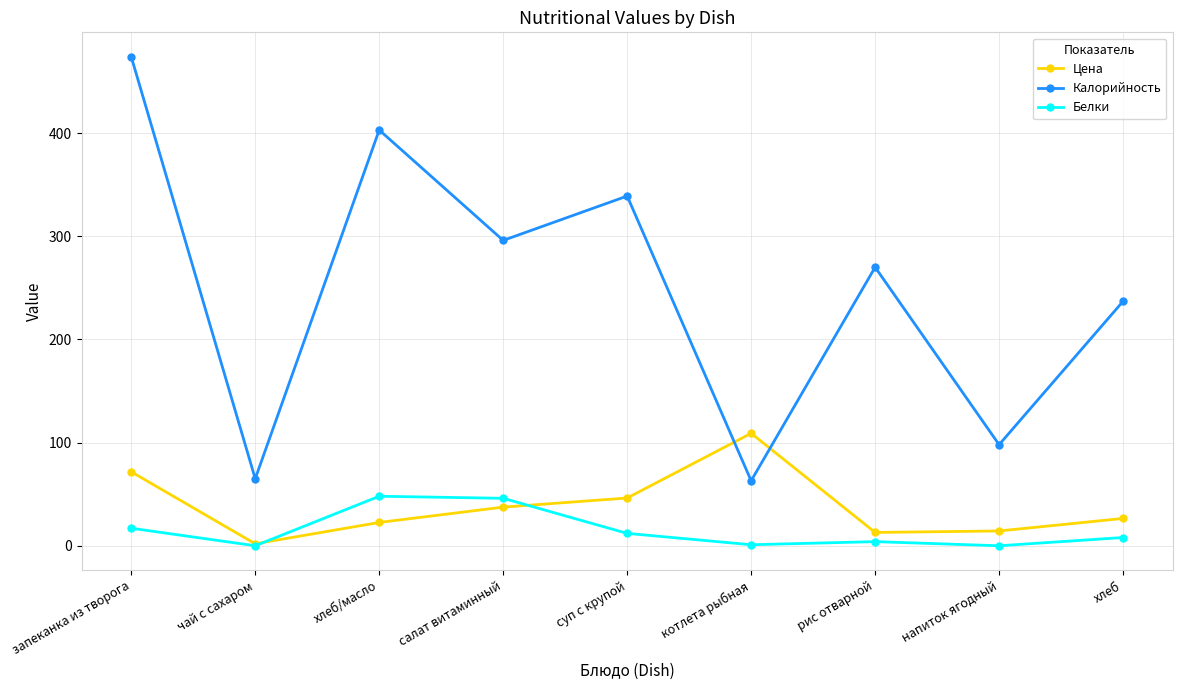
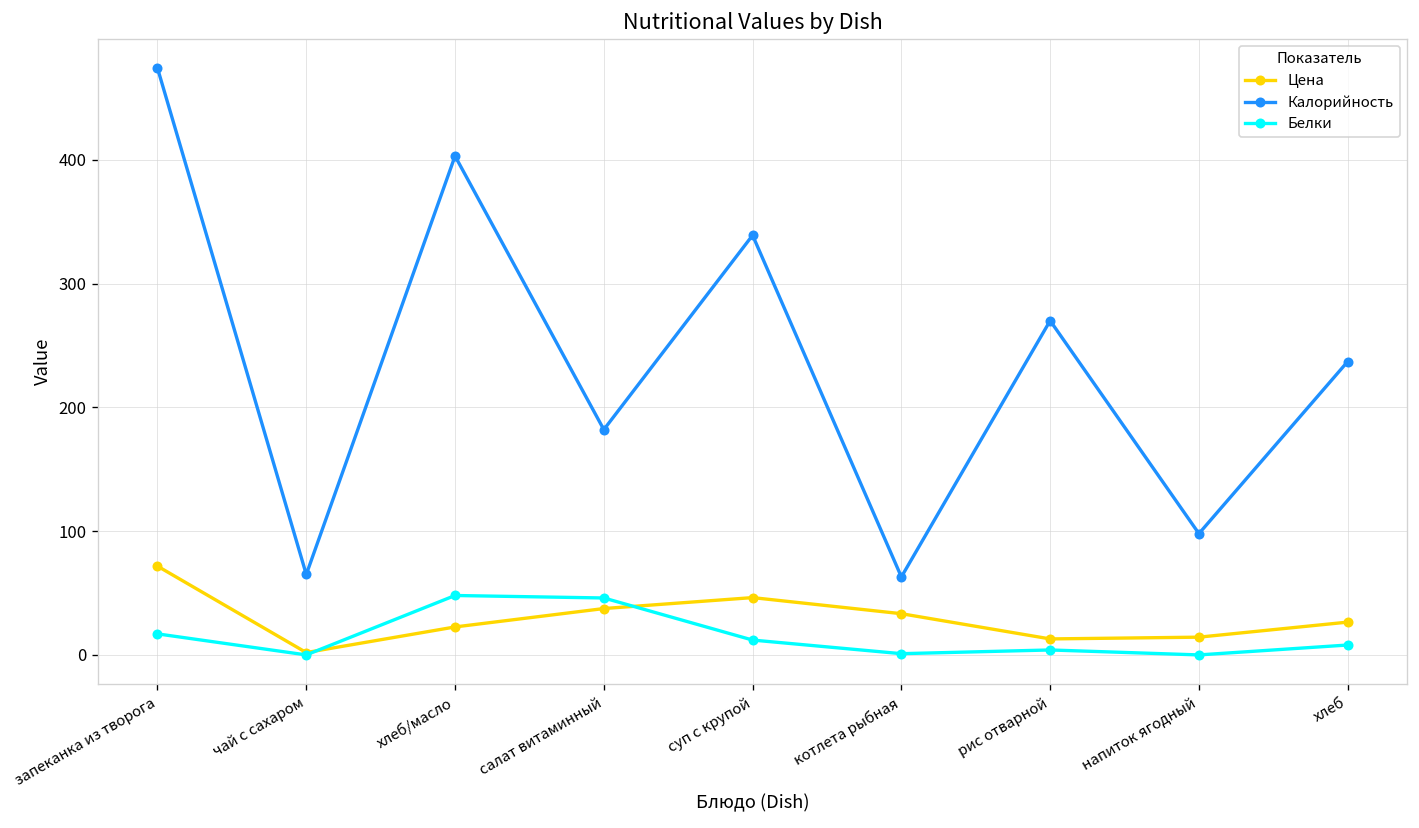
Калорийность, салат витаминный: 296 -> 182
Цена, котлета рыбная: 109 -> 33
